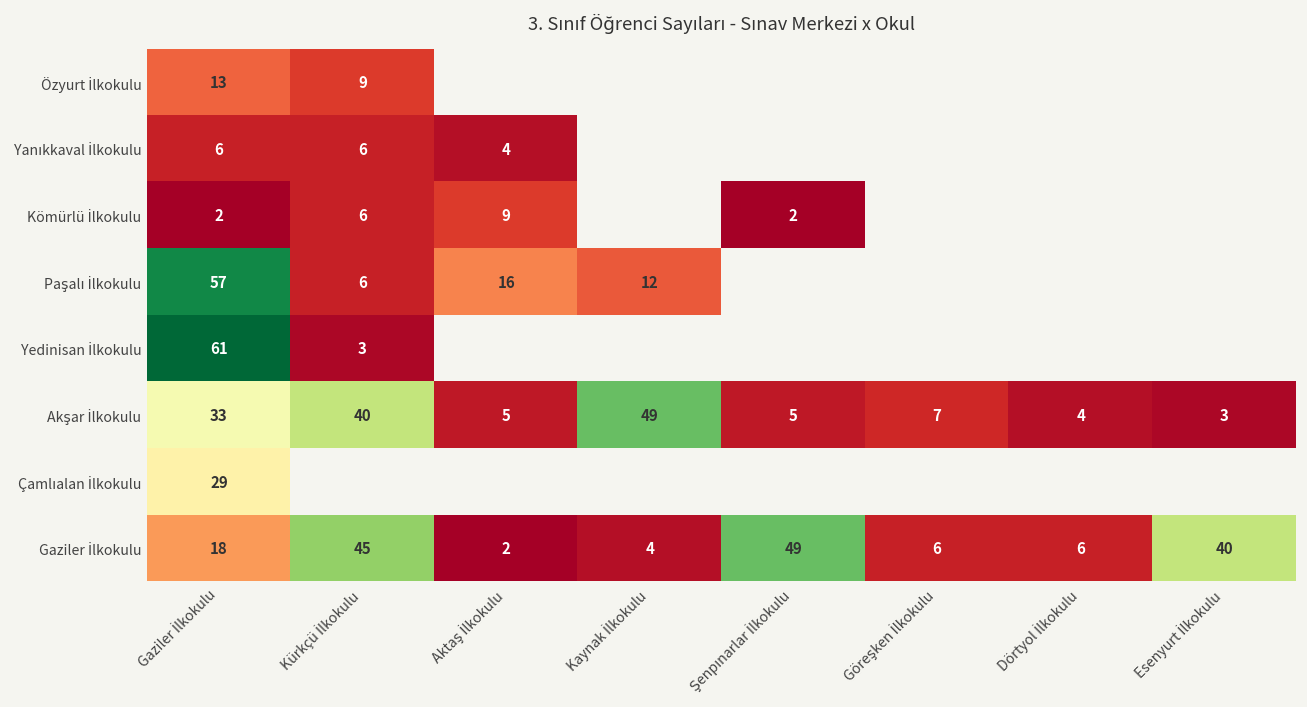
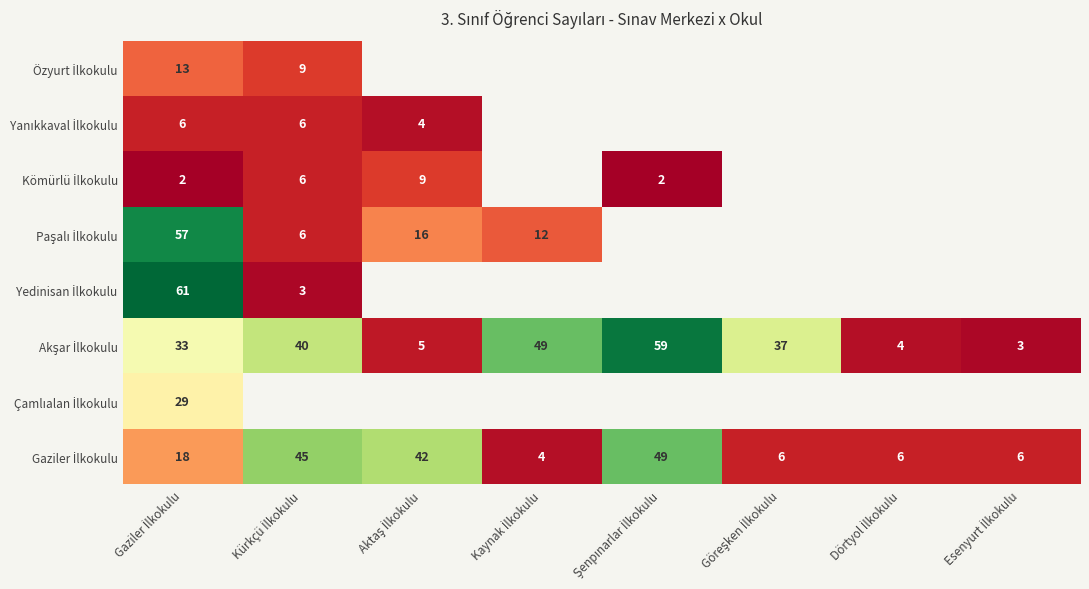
Akşar İlkokulu, Şenpınarlar İlkokulu: 5 -> 59
Akşar İlkokulu, Göreşken İlkokulu: 7 -> 37
Gaziler İlkokulu, Aktaş İlkokulu: 2 -> 42
Gaziler İlkokulu, Esenyurt İlkokulu: 40 -> 6
